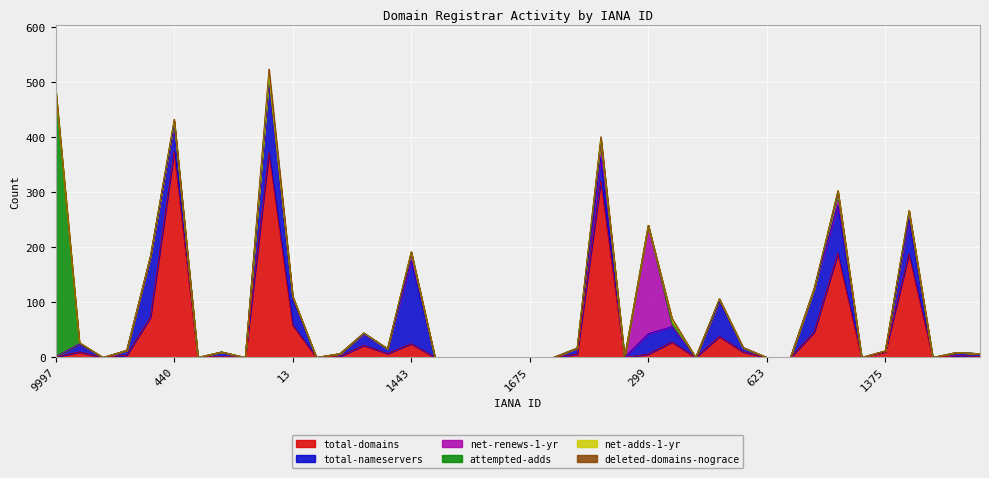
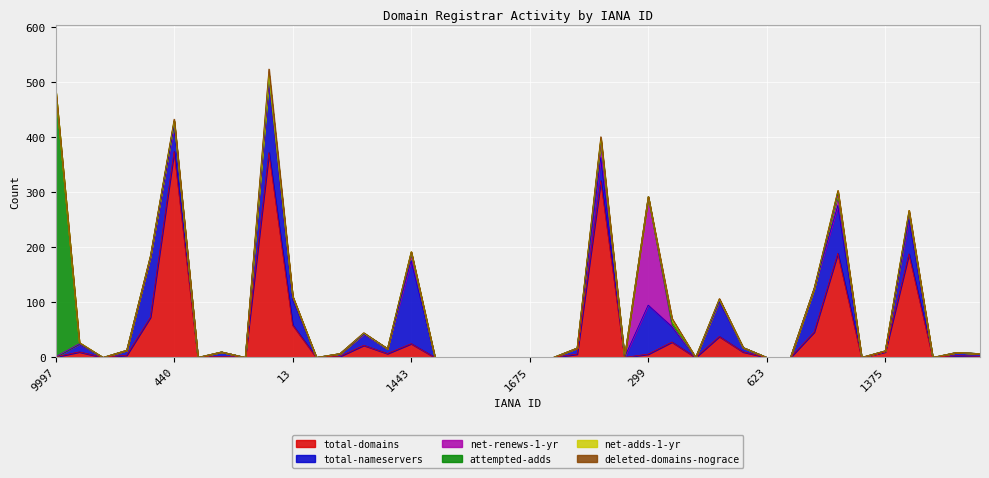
total-nameservers, 299: 40 -> 90
